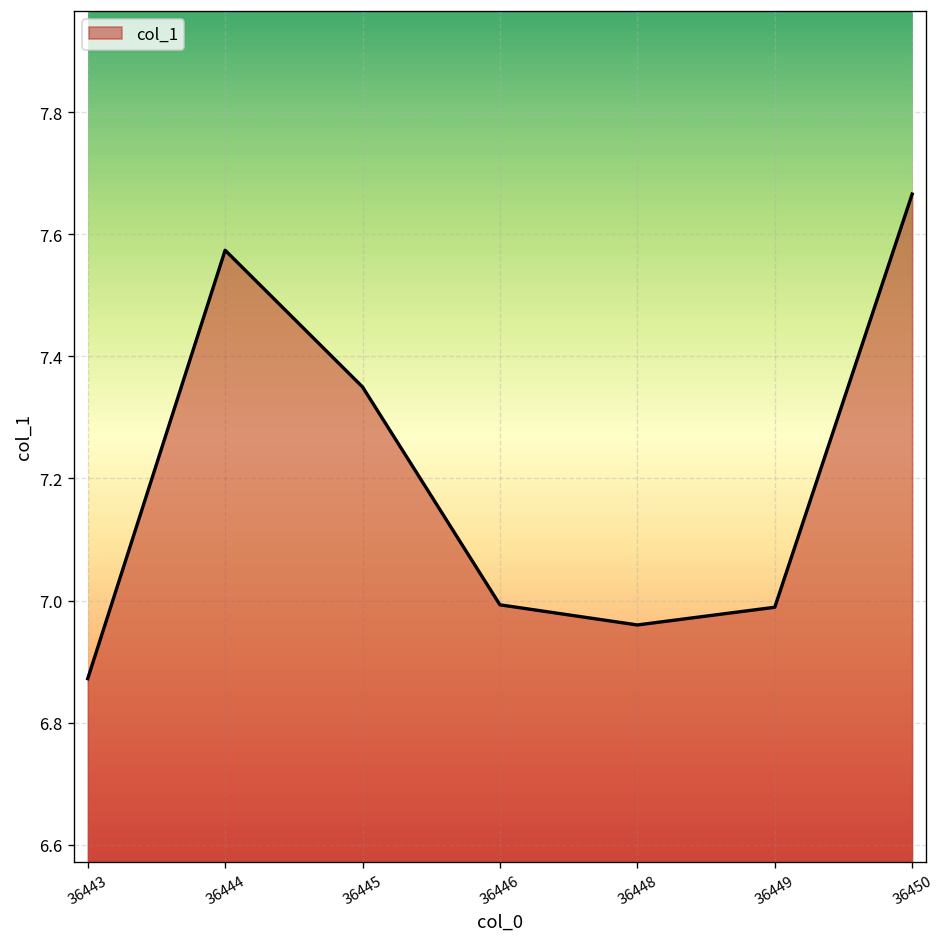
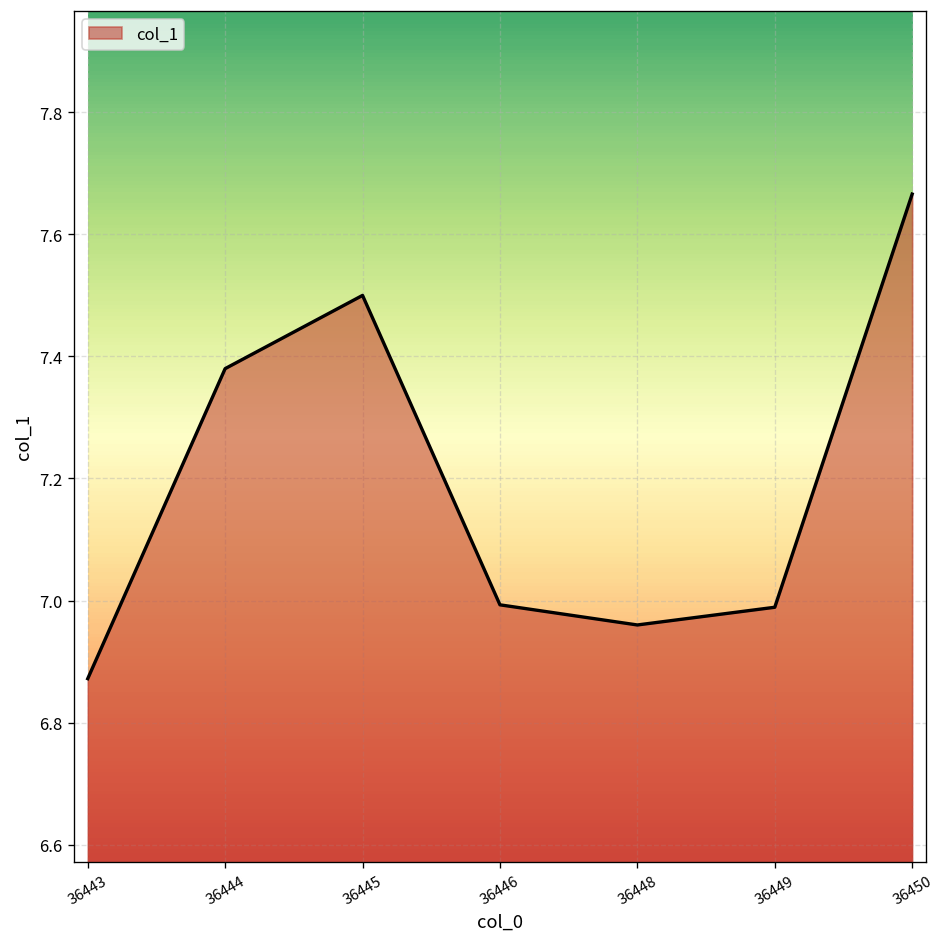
36444: 7.57 -> 7.38
36445: 7.35 -> 7.50
